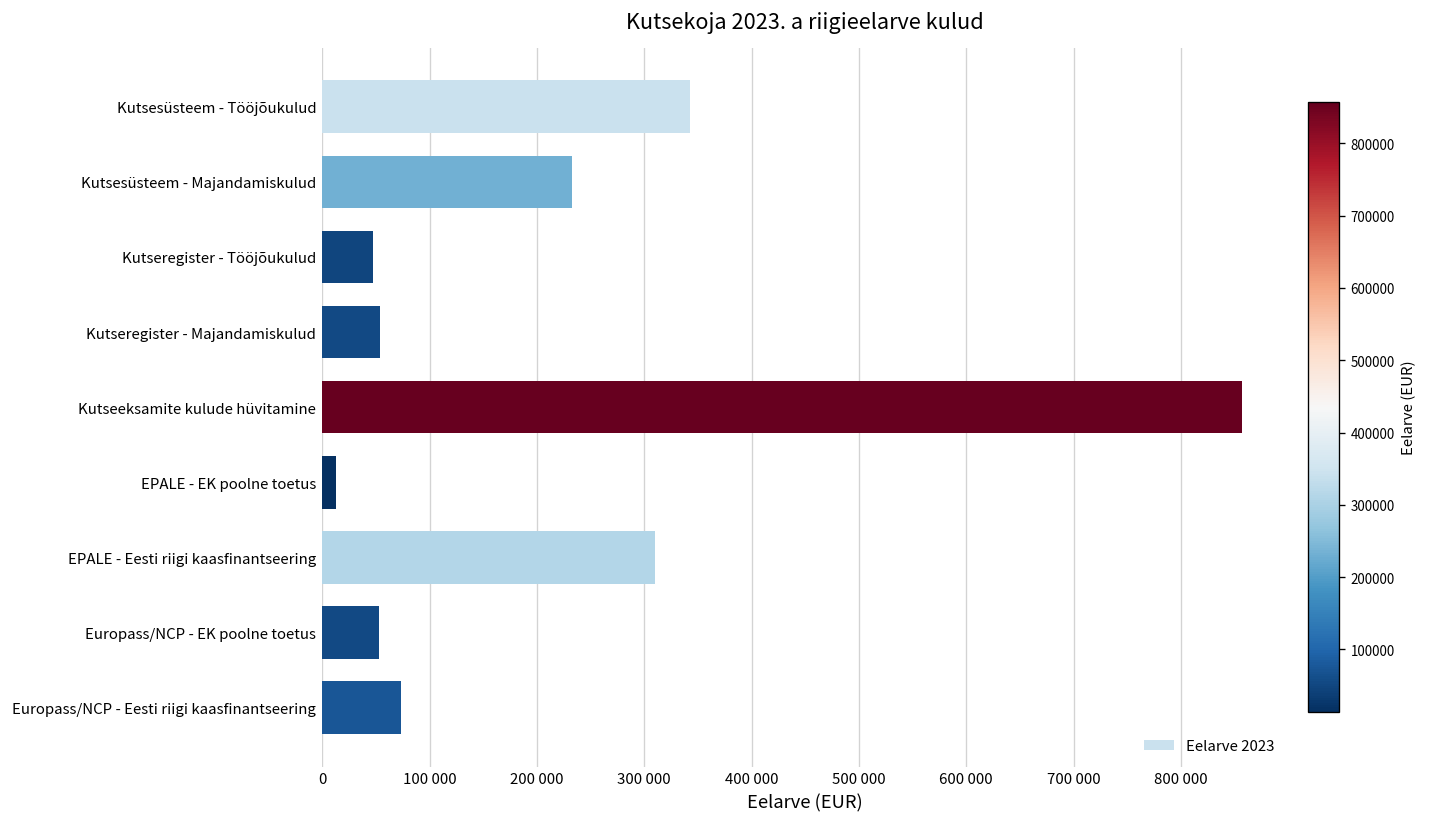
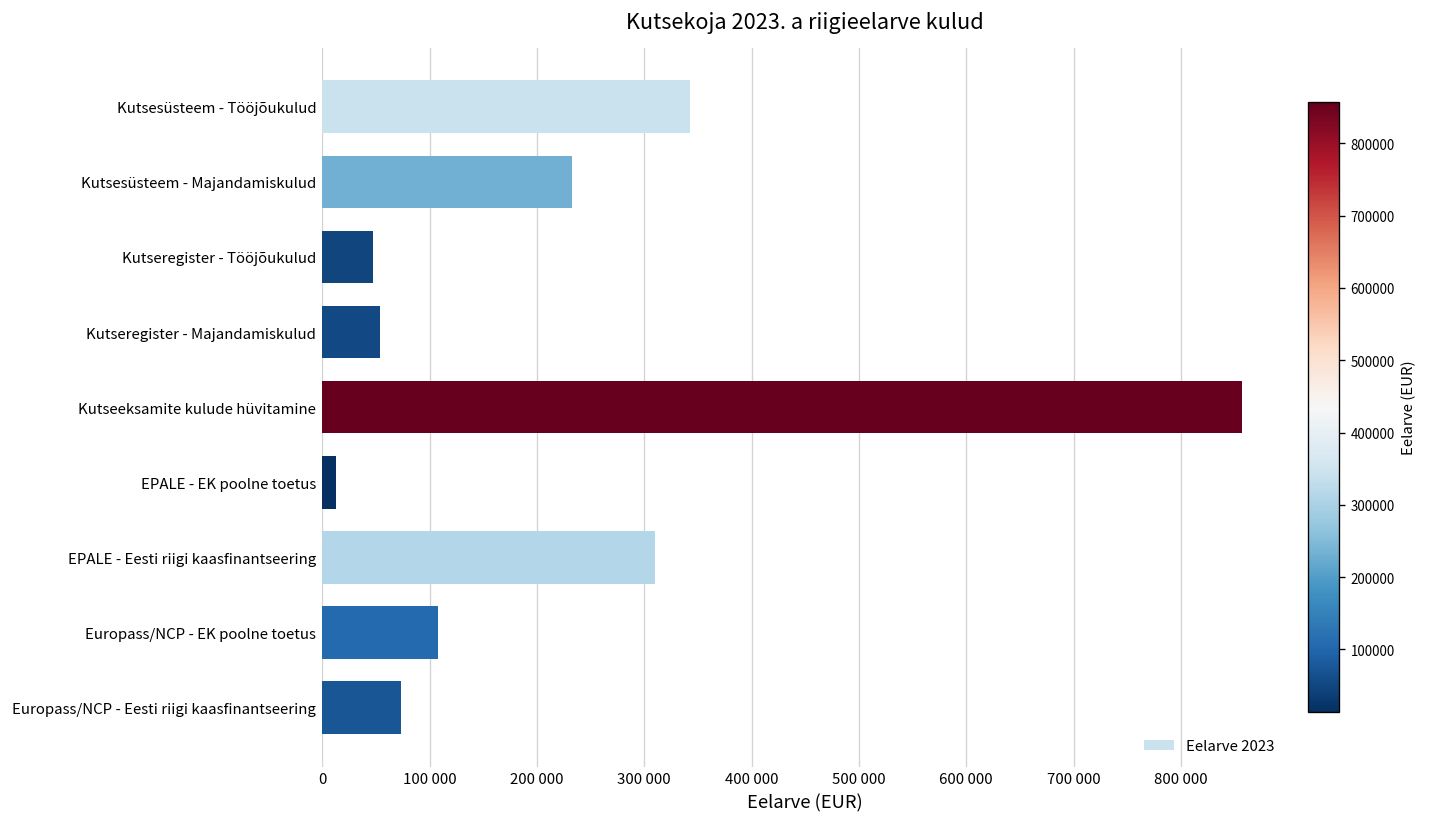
Europass/NCP - EK poolne toetus: 50000 -> 110000
